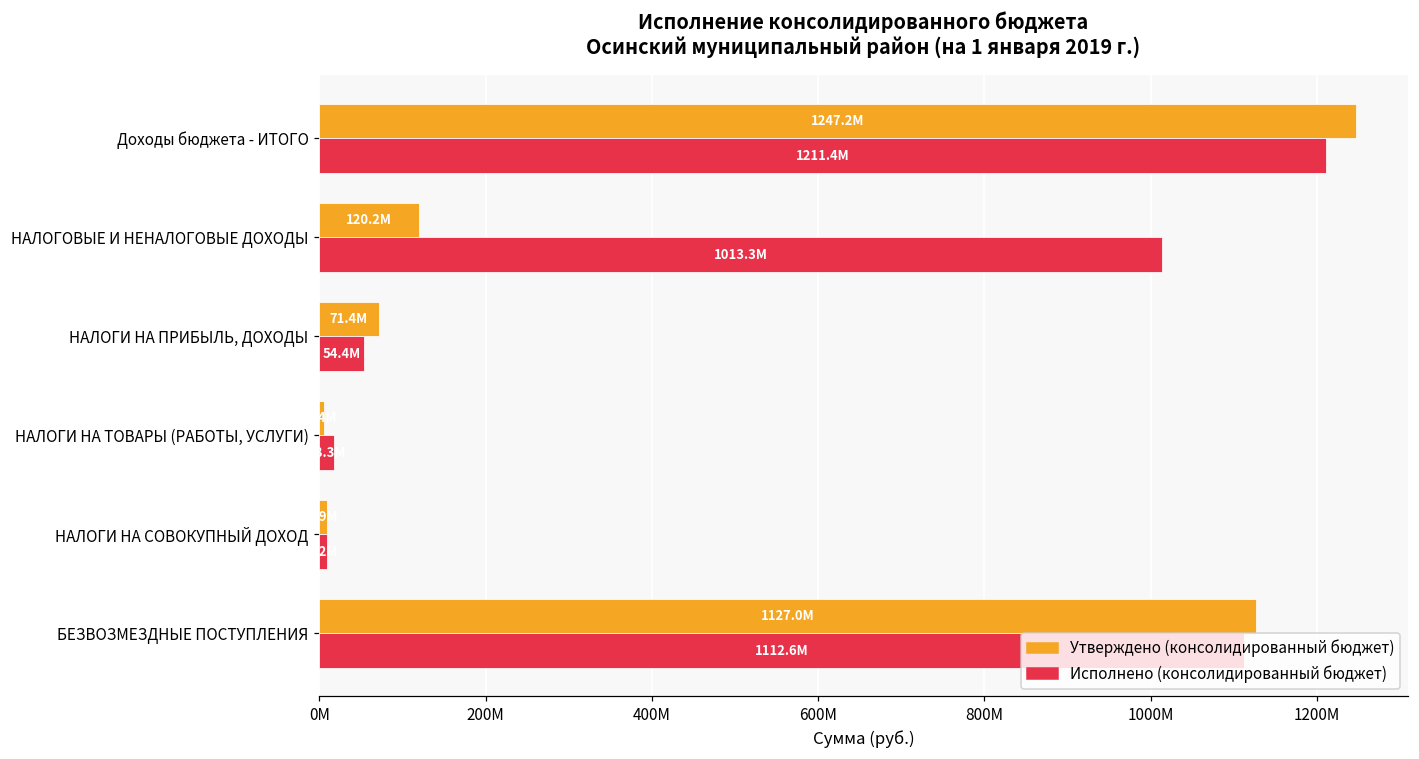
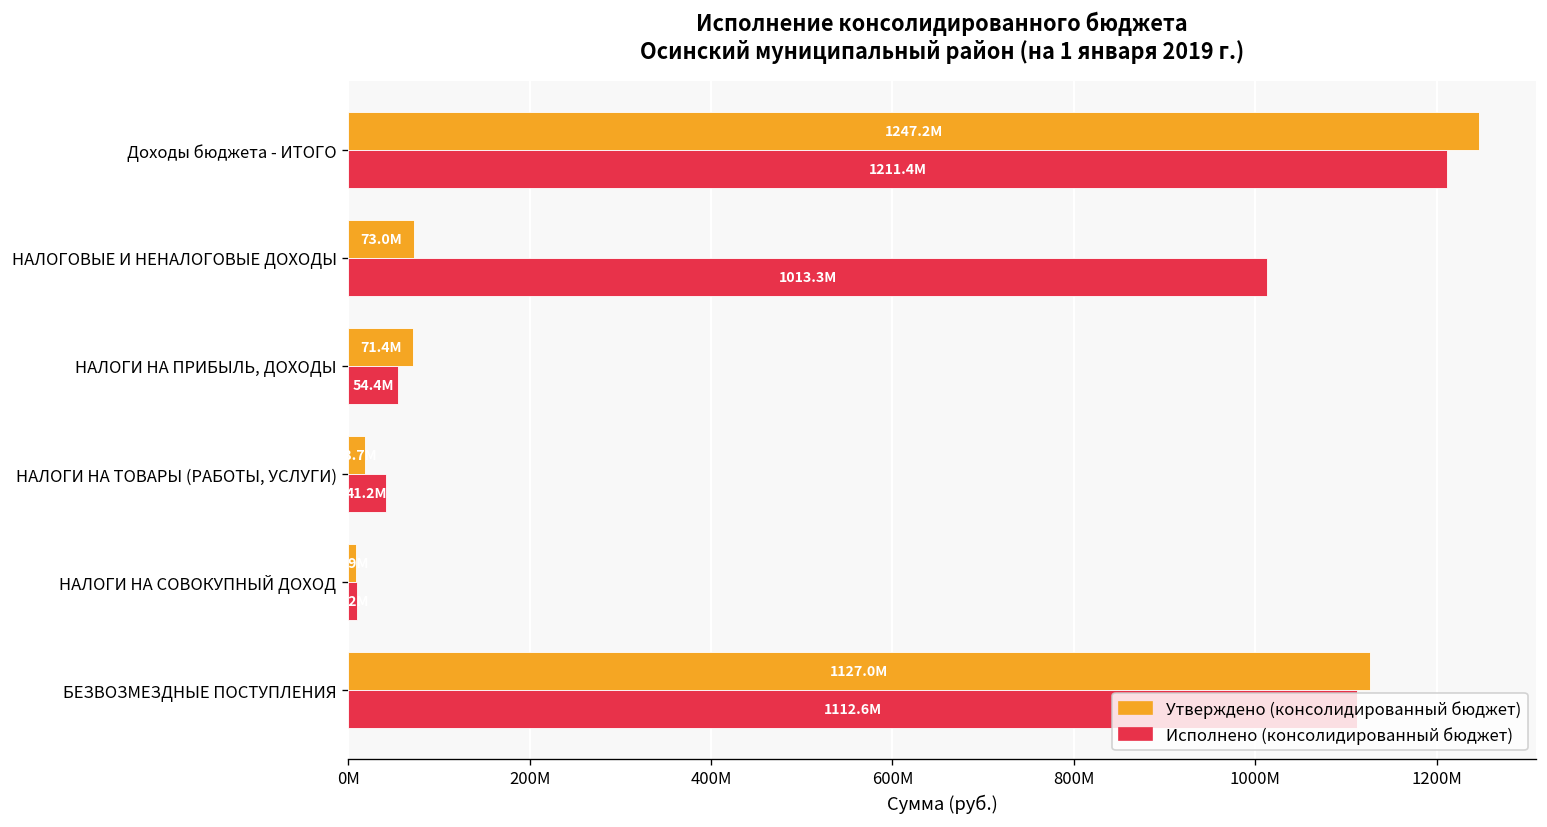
Утверждено (консолидированный бюджет), НАЛОГОВЫЕ И НЕНАЛОГОВЫЕ ДОХОДЫ: 120.2M -> 73.0M
Утверждено (консолидированный бюджет), НАЛОГИ НА ТОВАРЫ (РАБОТЫ, УСЛУГИ): 10000000 -> 20000000
Исполнено (консолидированный бюджет), НАЛОГИ НА ТОВАРЫ (РАБОТЫ, УСЛУГИ): 20000000 -> 40000000
